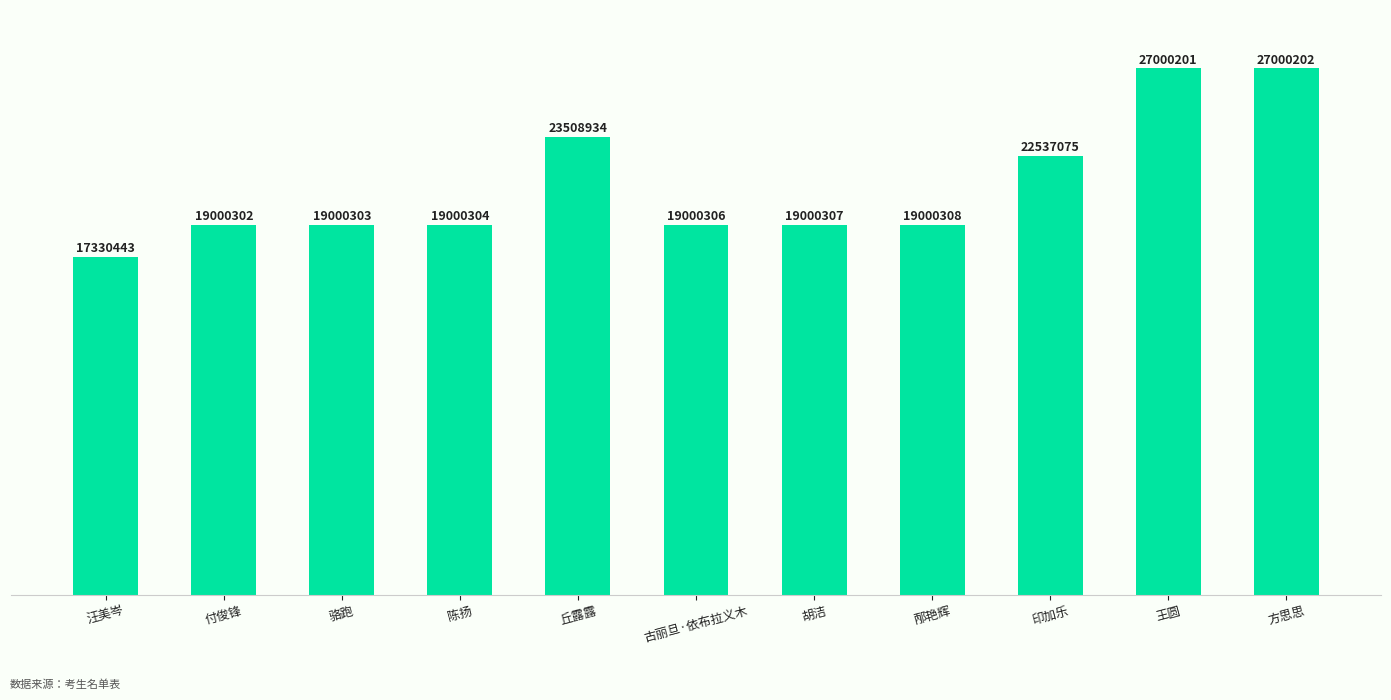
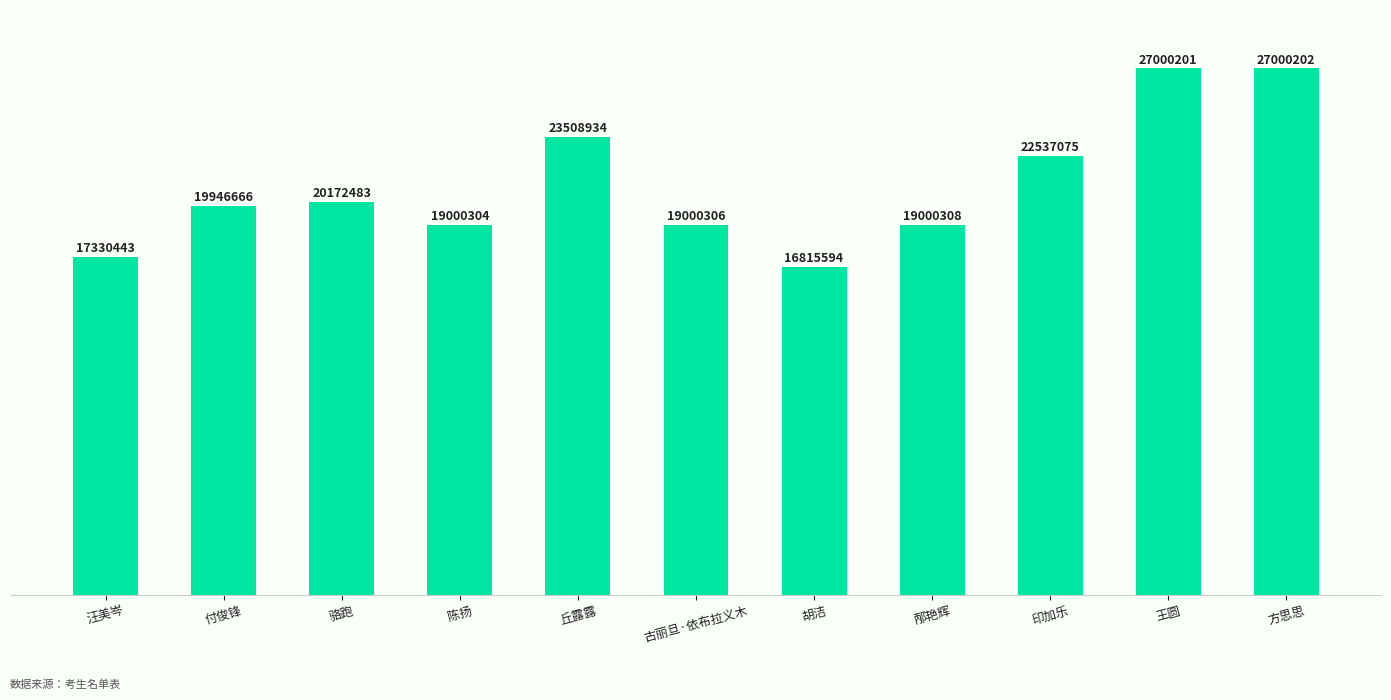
付俊锋: 19000302 -> 19946666
骆跑: 19000303 -> 20172483
胡洁: 19000307 -> 16815594
